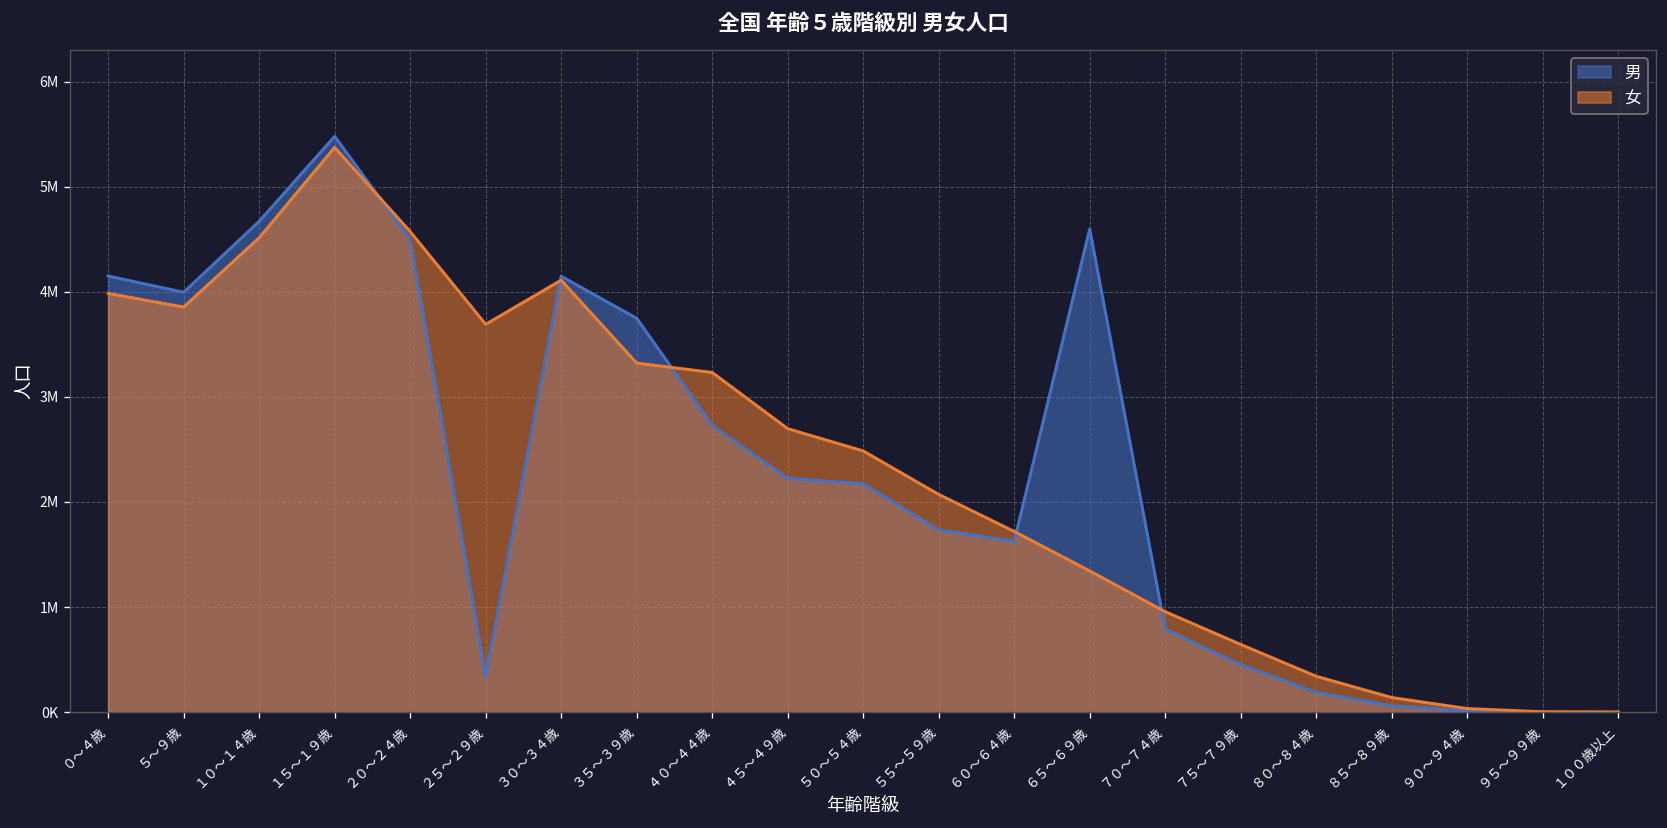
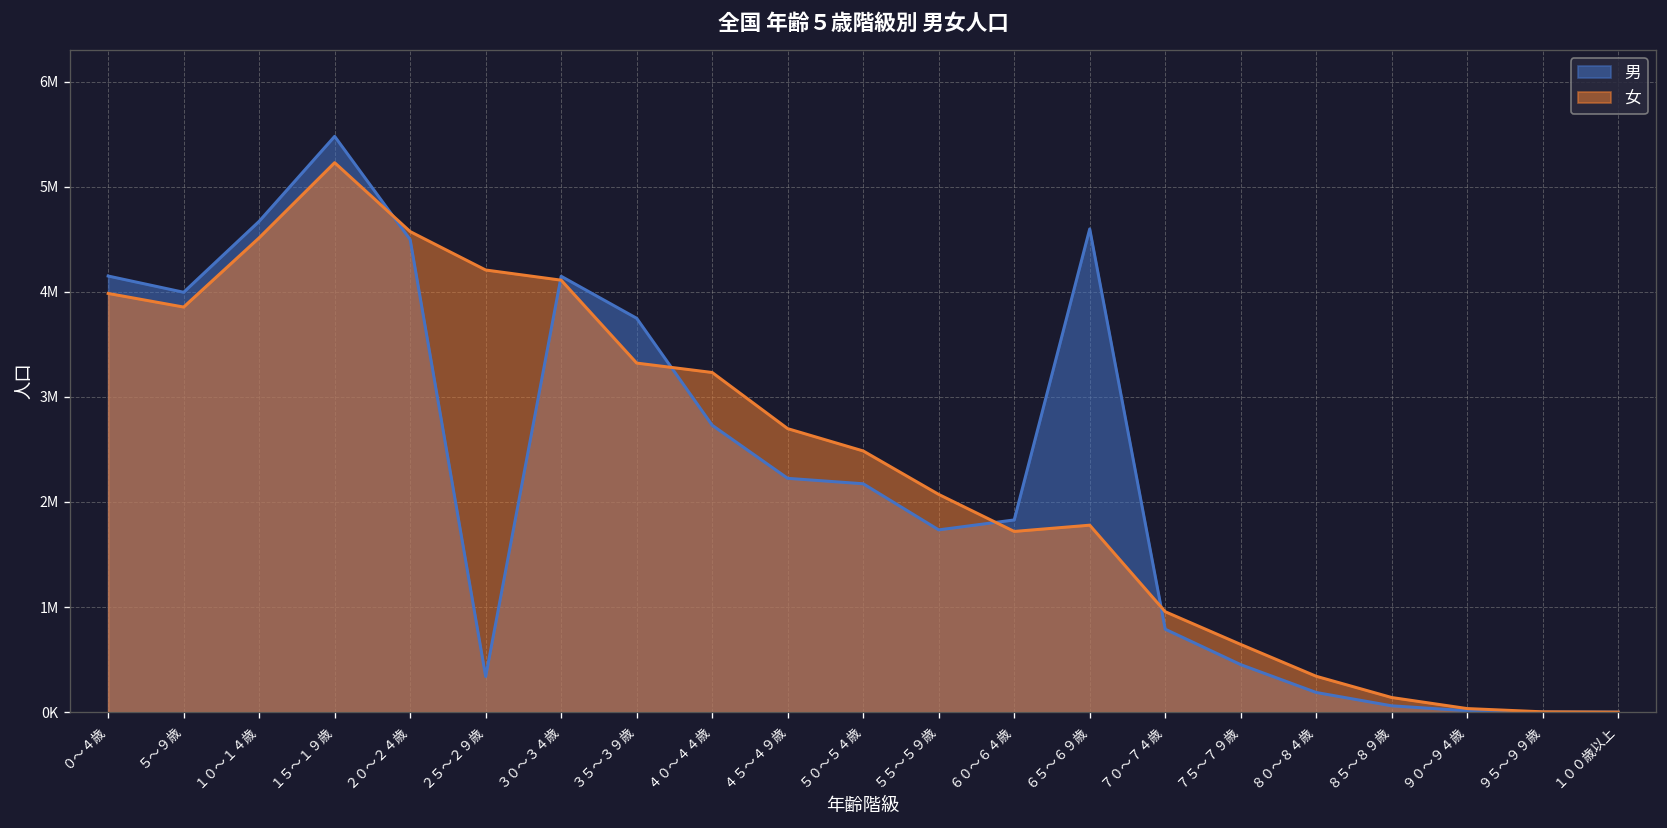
女, １５～１９歳: 5400000 -> 5200000
女, ２５～２９歳: 3700000 -> 4200000
男, ６０～６４歳: 1600000 -> 1800000
女, ６５～６９歳: 1300000 -> 1800000
